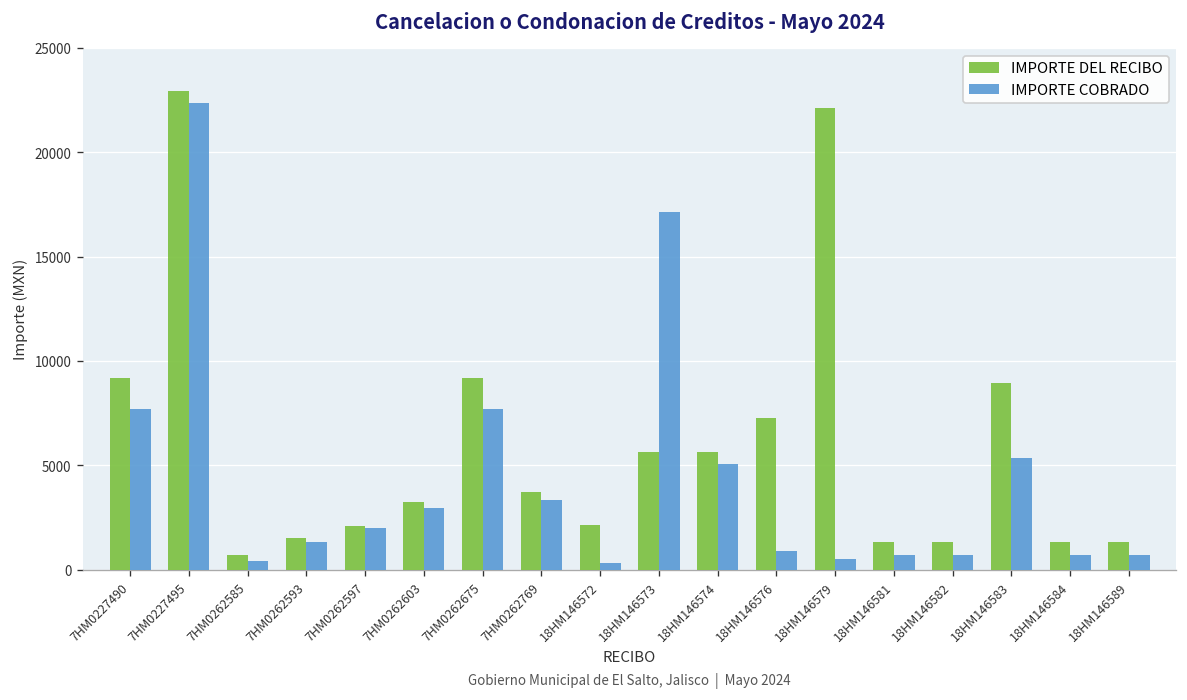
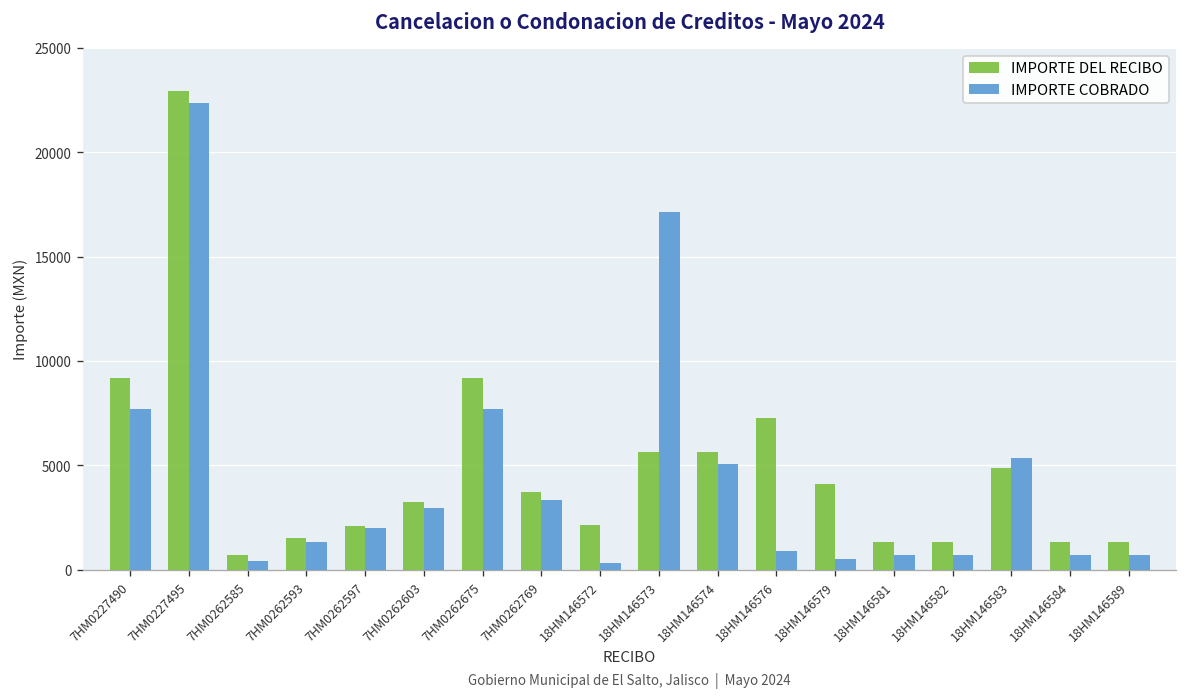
IMPORTE DEL RECIBO, 18HM146579: 22100 -> 4100
IMPORTE DEL RECIBO, 18HM146583: 8900 -> 4900
